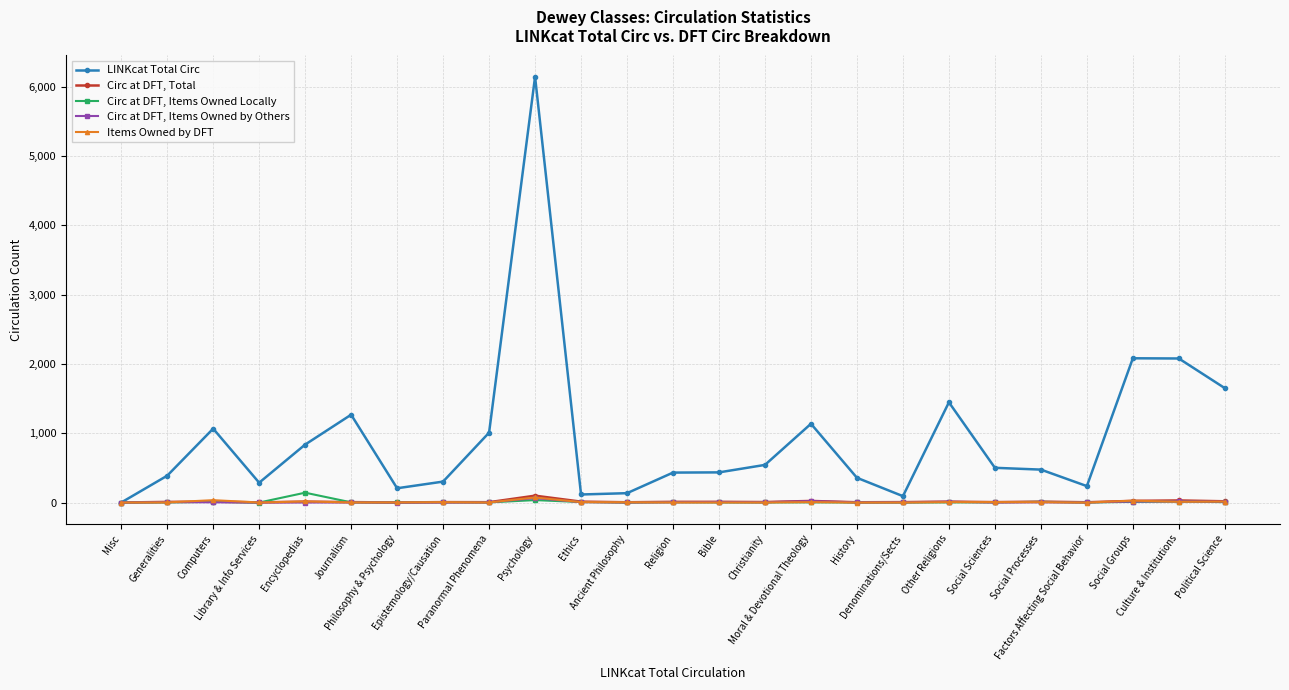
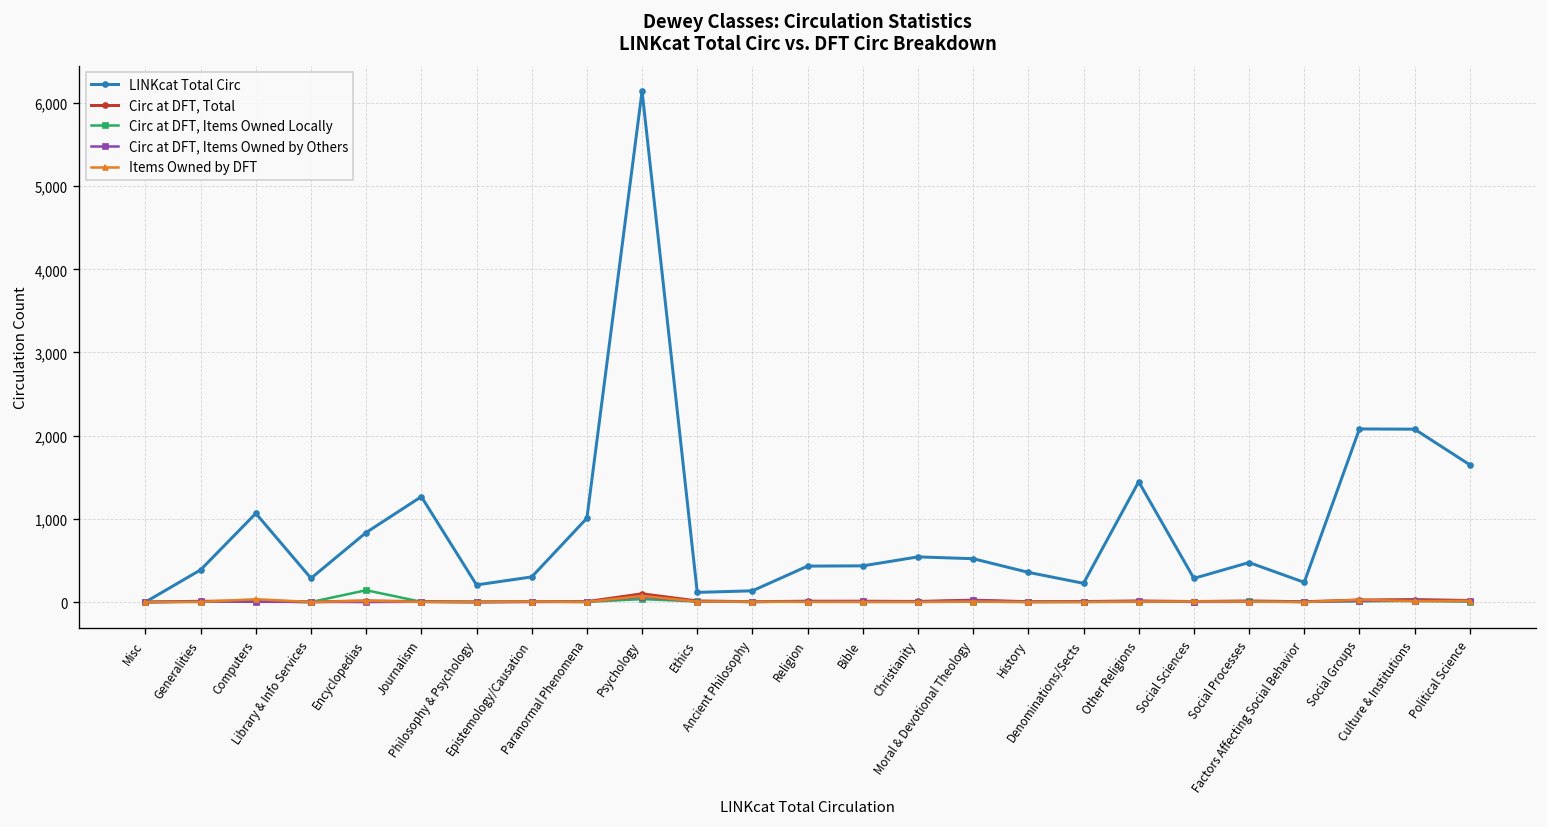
LINKcat Total Circ, Moral & Devotional Theology: 1,100 -> 500
LINKcat Total Circ, Denominations/Sects: 100 -> 200
LINKcat Total Circ, Social Sciences: 500 -> 300
